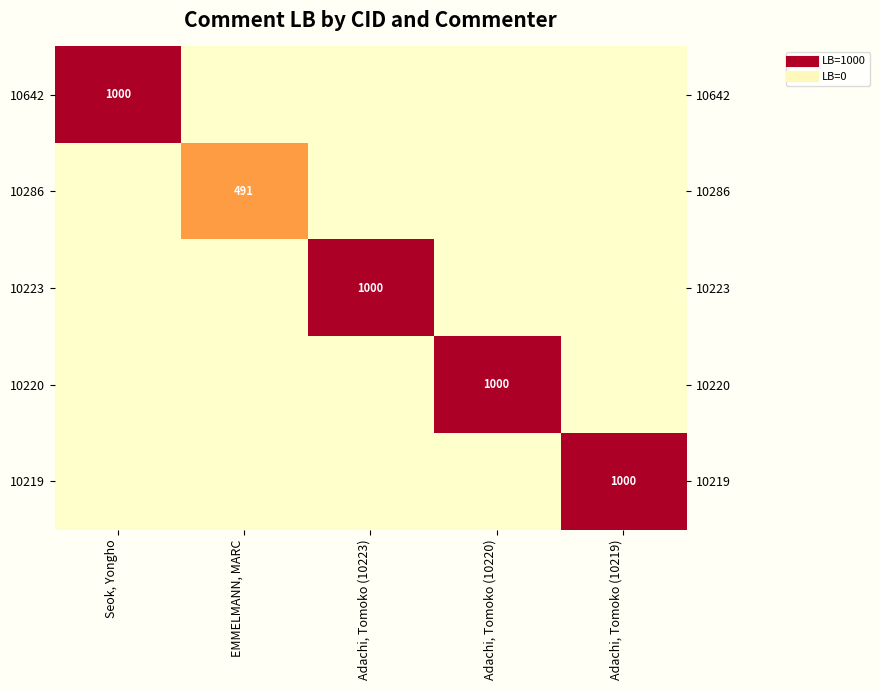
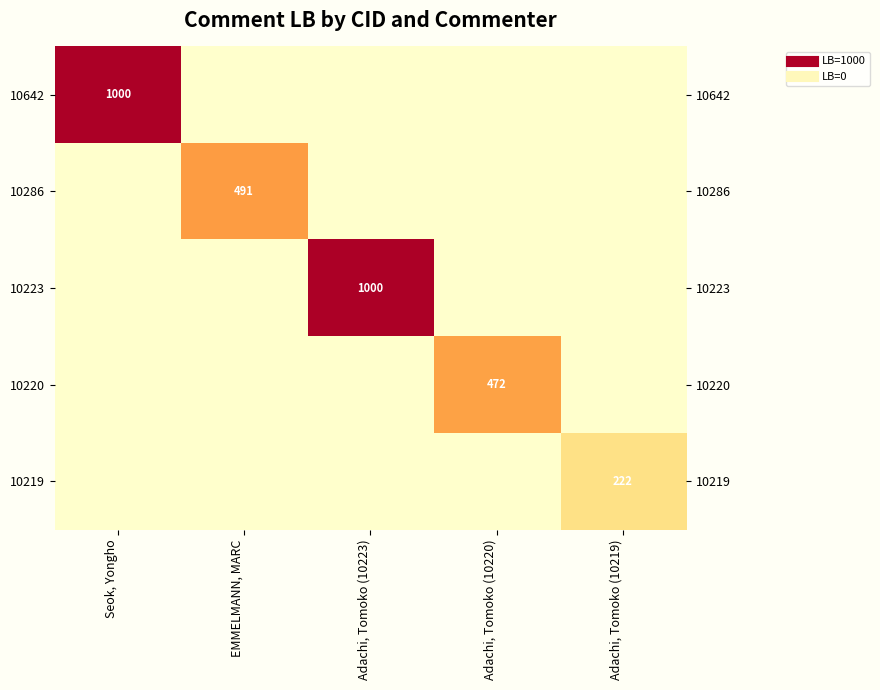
10220, Adachi, Tomoko (10220): 1000 -> 472
10219, Adachi, Tomoko (10219): 1000 -> 222
